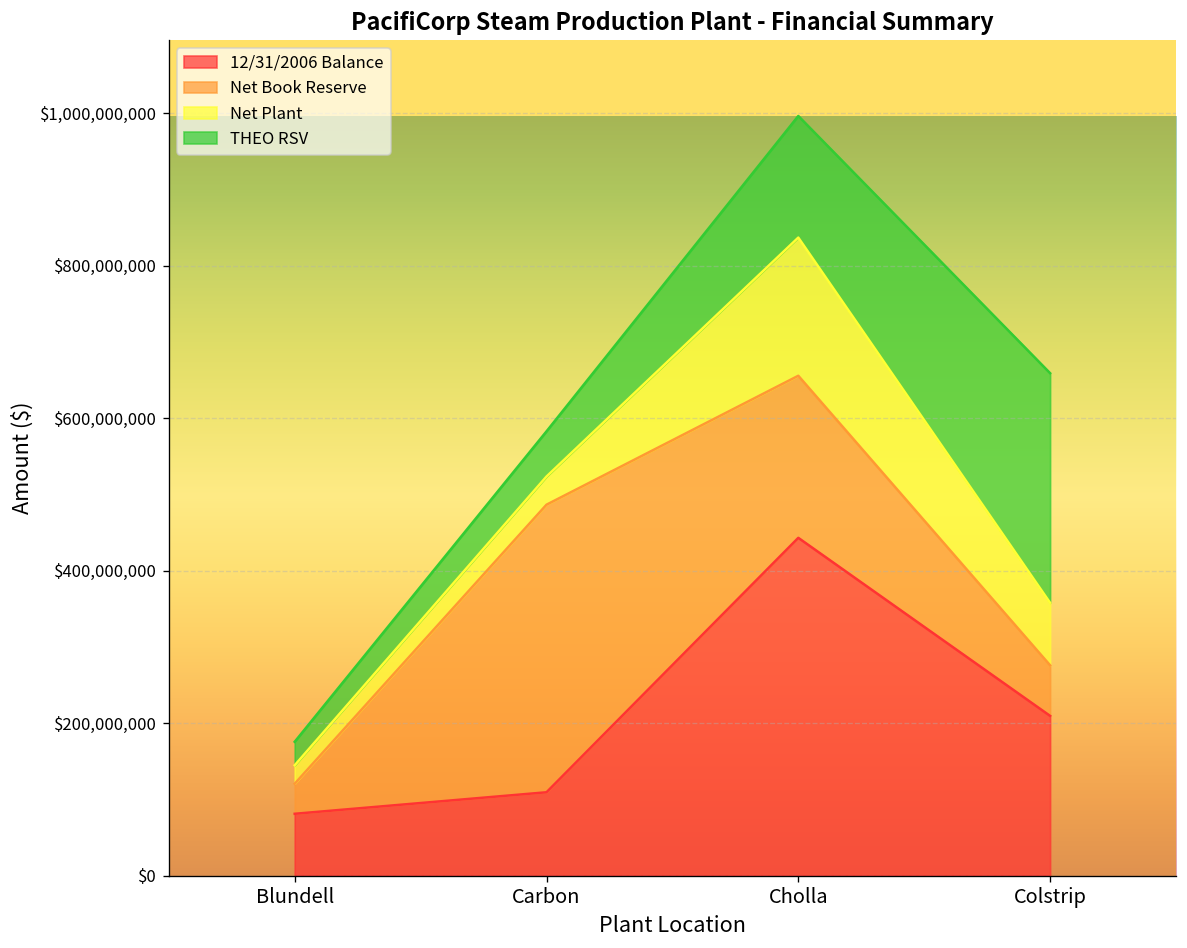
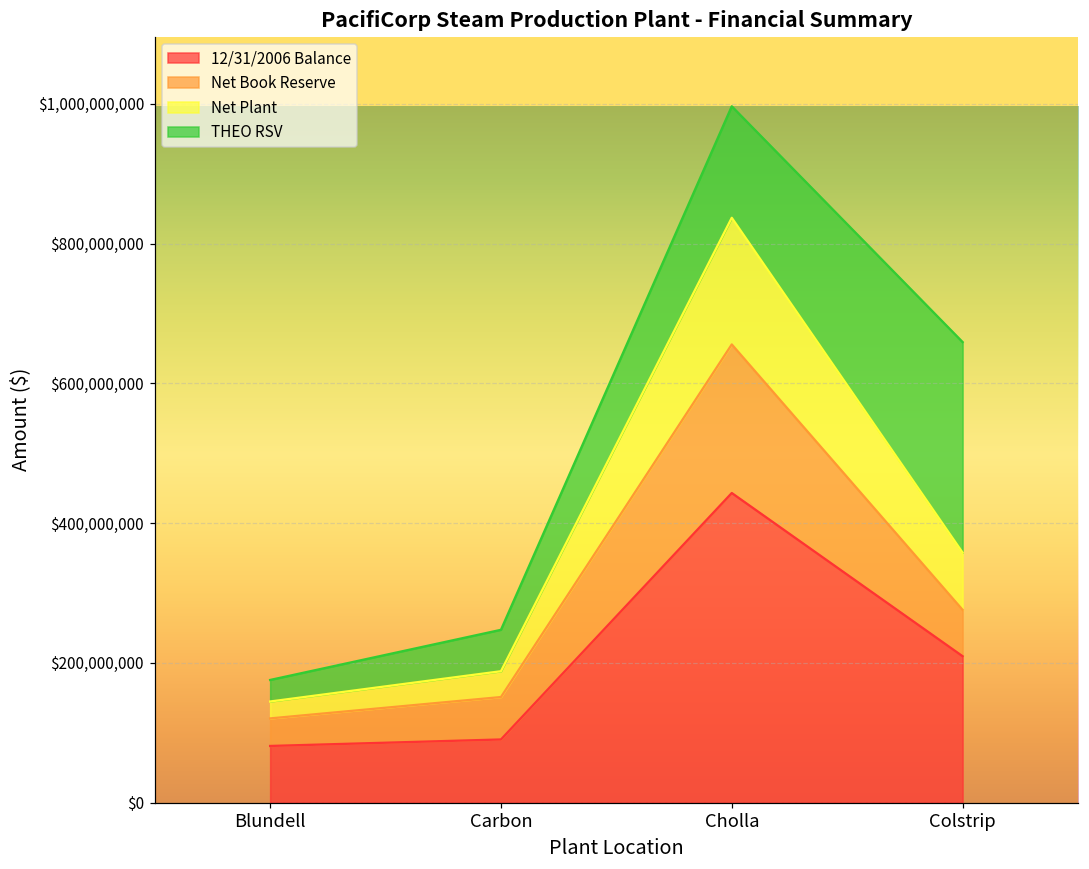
12/31/2006 Balance, Carbon: $110,000,000 -> $90,000,000
Net Book Reserve, Carbon: $380,000,000 -> $60,000,000
